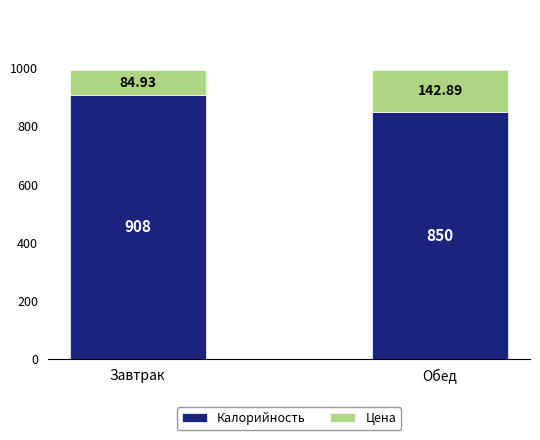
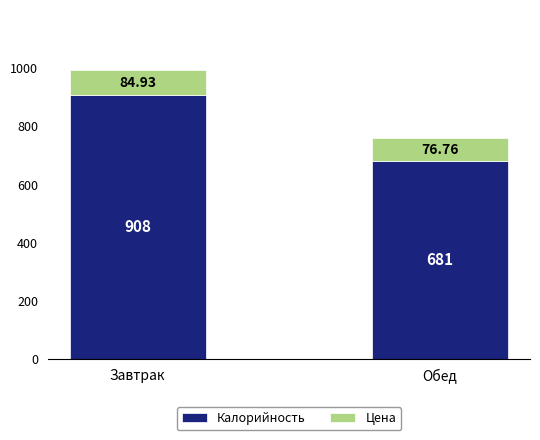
Калорийность, Обед: 850 -> 681
Цена, Обед: 142.89 -> 76.76
